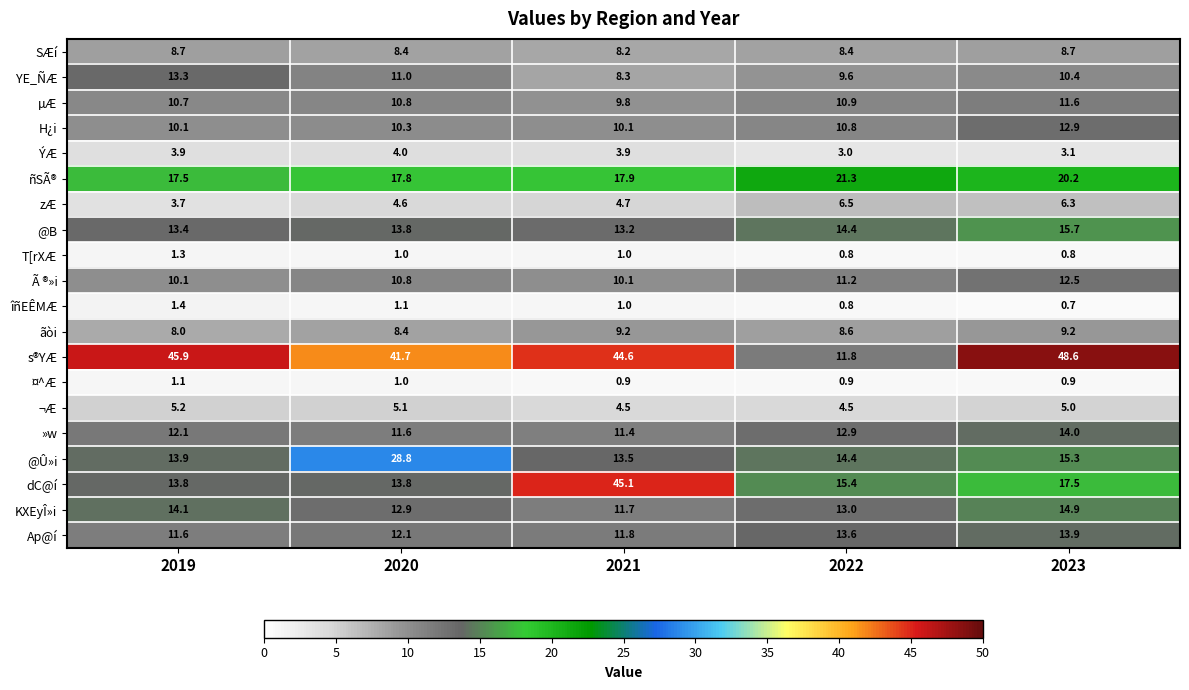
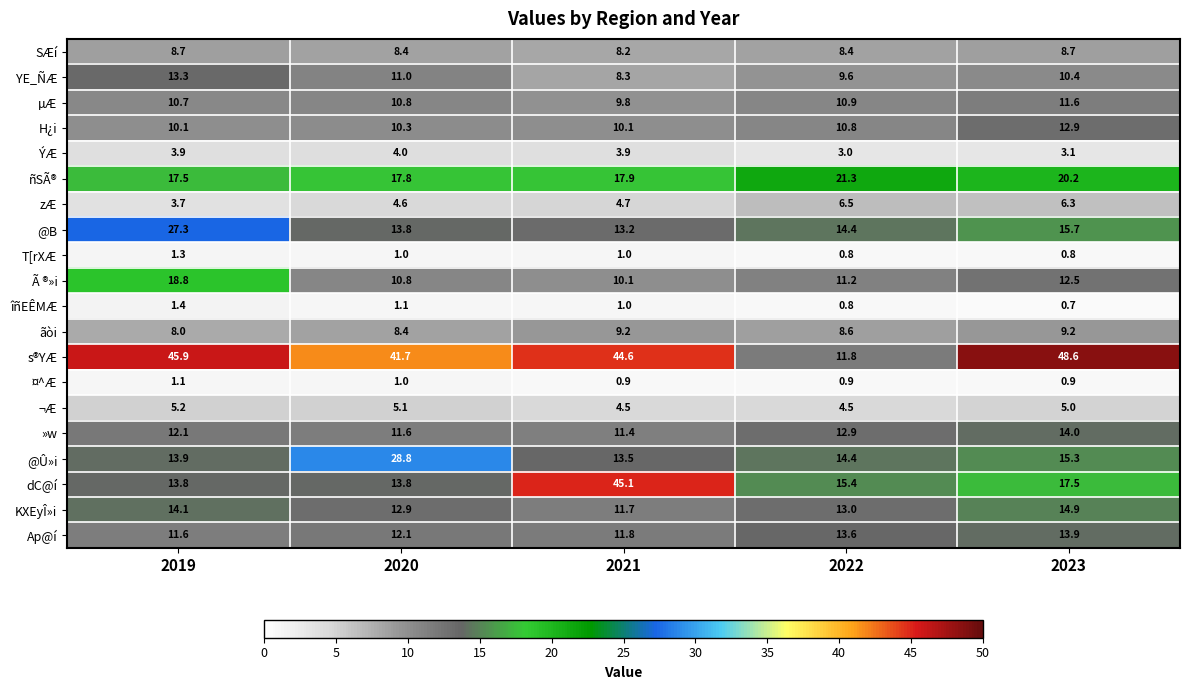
@B, 2019: 13.4 -> 27.3
Ã ®»i, 2019: 10.1 -> 18.8
